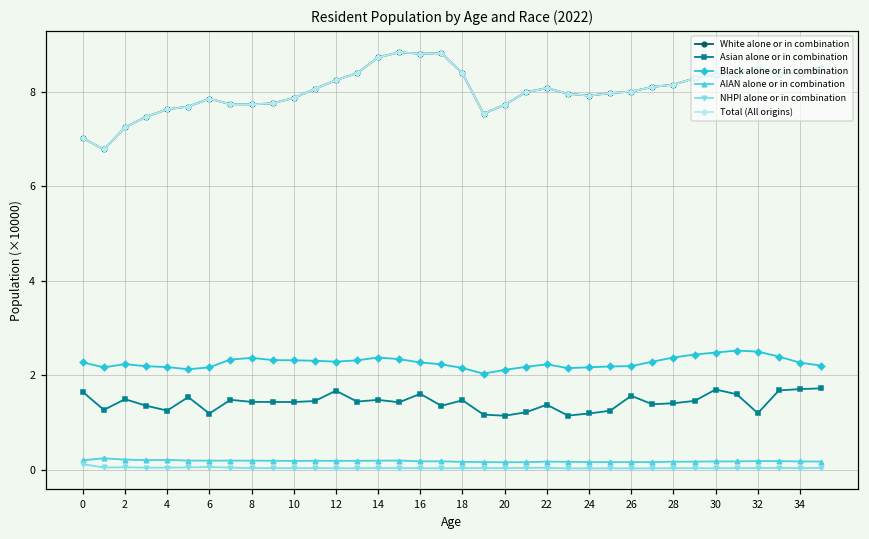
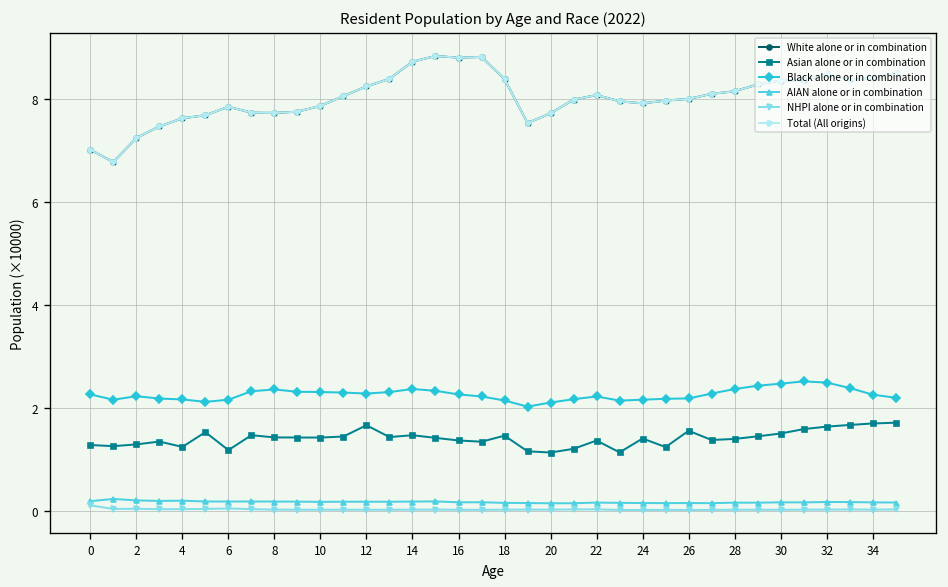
Asian alone or in combination, 0: 1.6 -> 1.3
Asian alone or in combination, 2: 1.5 -> 1.3
Asian alone or in combination, 16: 1.6 -> 1.4
Asian alone or in combination, 24: 1.2 -> 1.4
Asian alone or in combination, 30: 1.7 -> 1.5
Asian alone or in combination, 32: 1.2 -> 1.6
